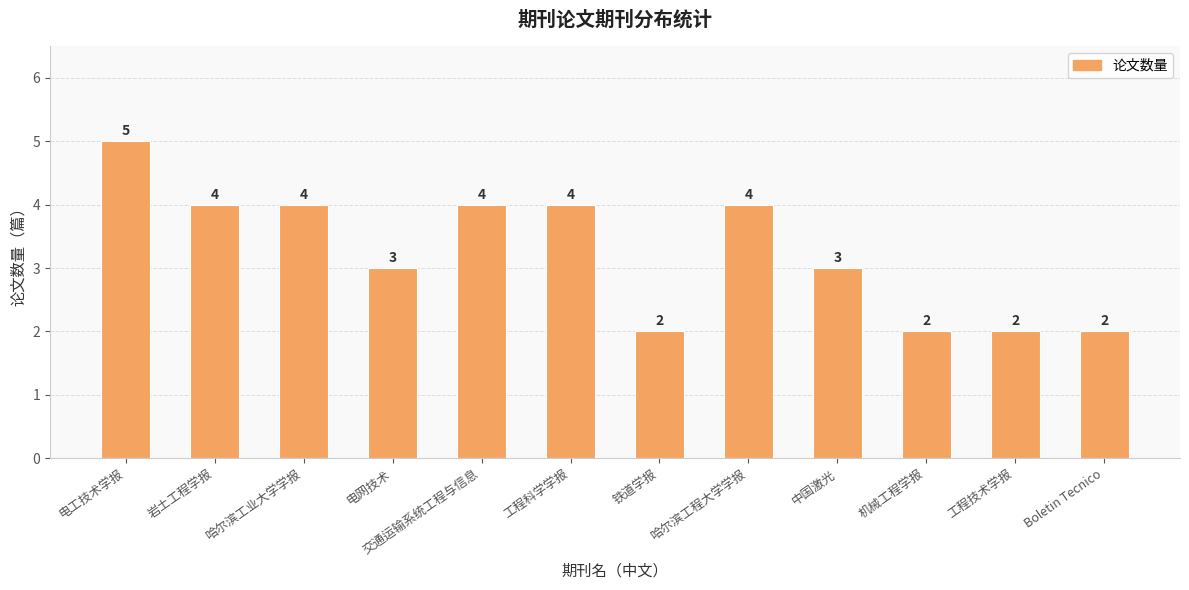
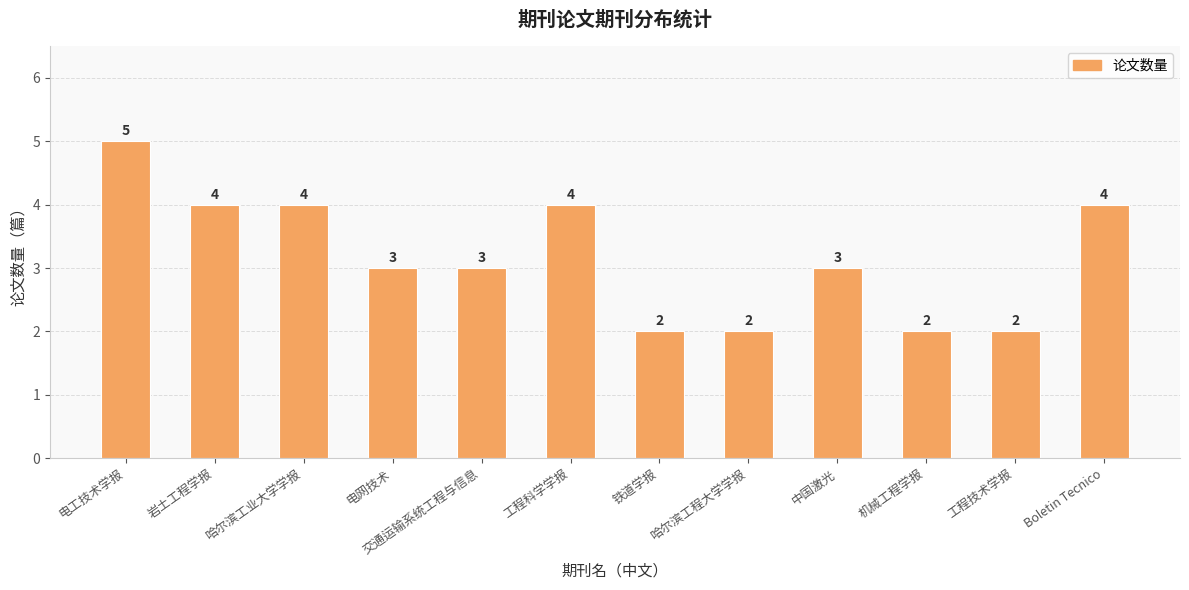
交通运输系统工程与信息: 4 -> 3
哈尔滨工程大学学报: 4 -> 2
Boletin Tecnico: 2 -> 4
